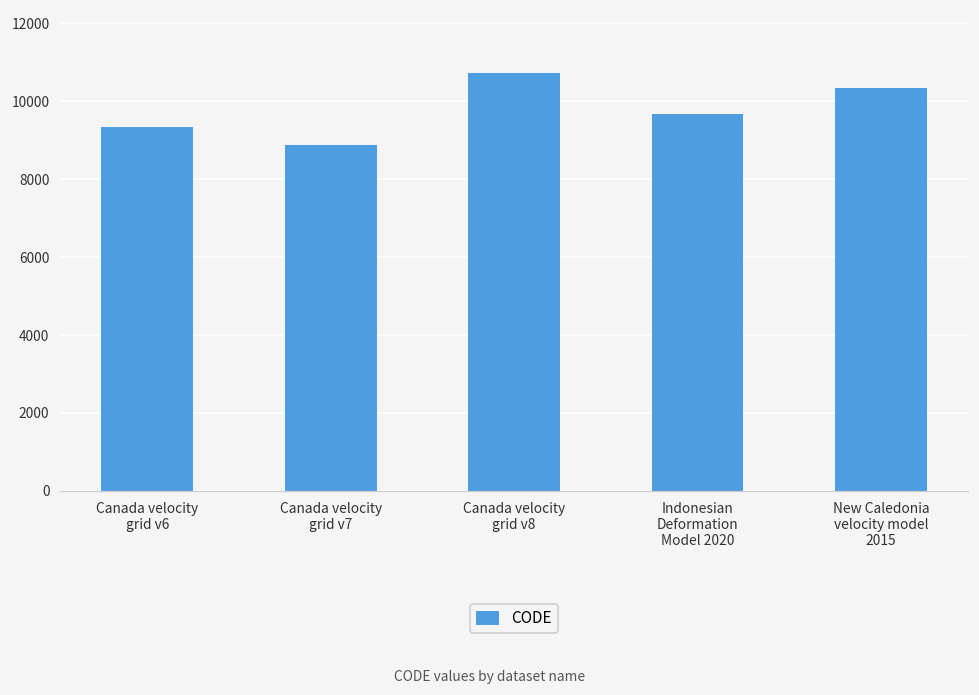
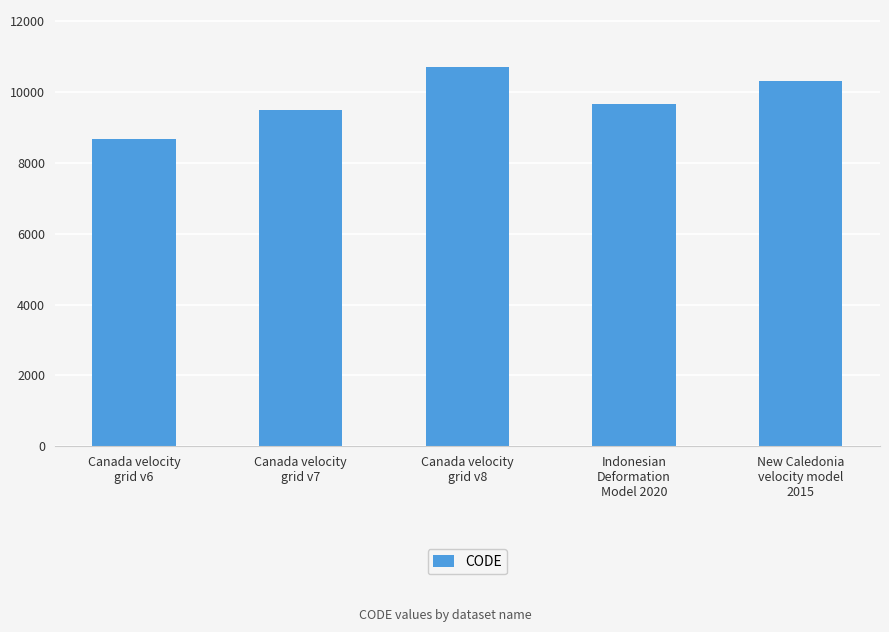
Canada velocity grid v6: 9300 -> 8700
Canada velocity grid v7: 8900 -> 9500
